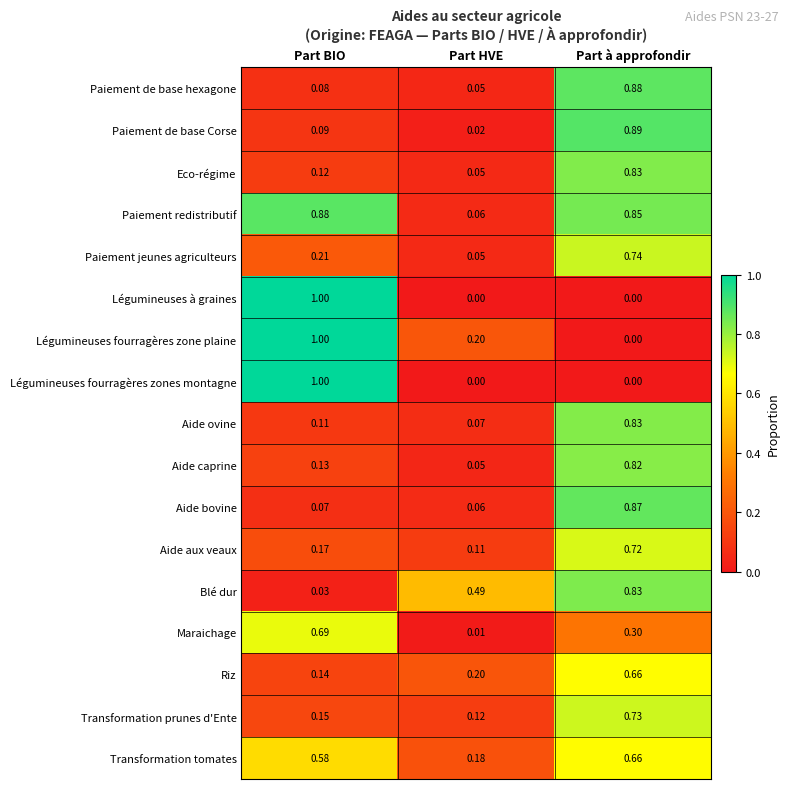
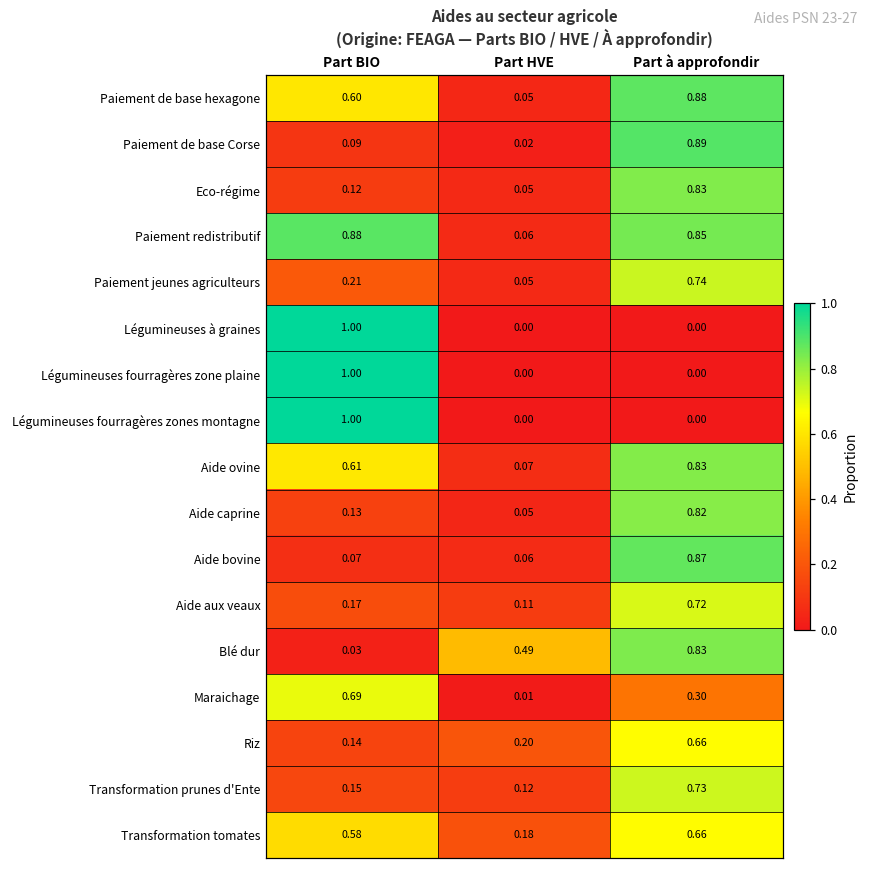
Paiement de base hexagone, Part BIO: 0.08 -> 0.60
Légumineuses fourragères zone plaine, Part HVE: 0.20 -> 0.00
Aide ovine, Part BIO: 0.11 -> 0.61
